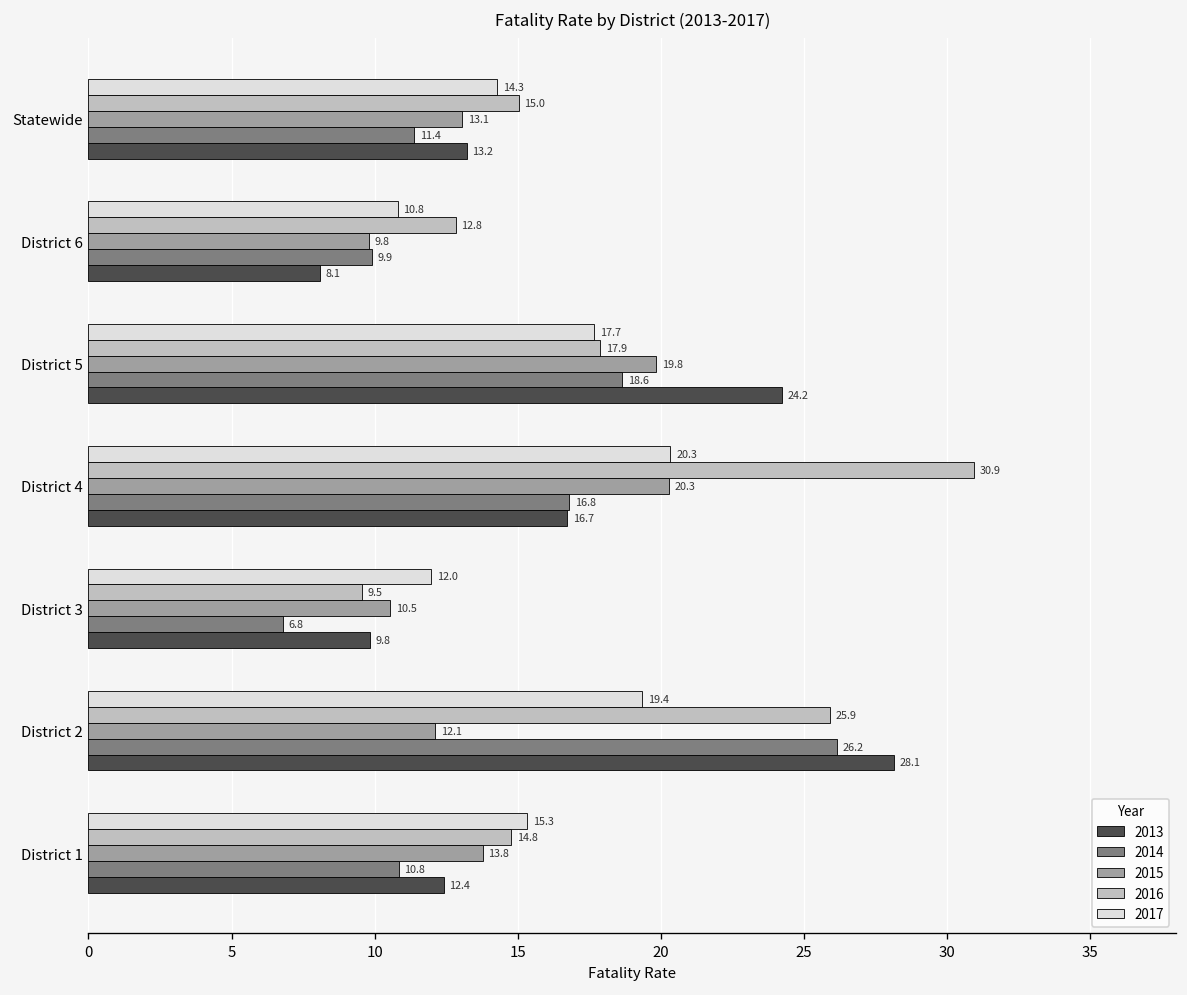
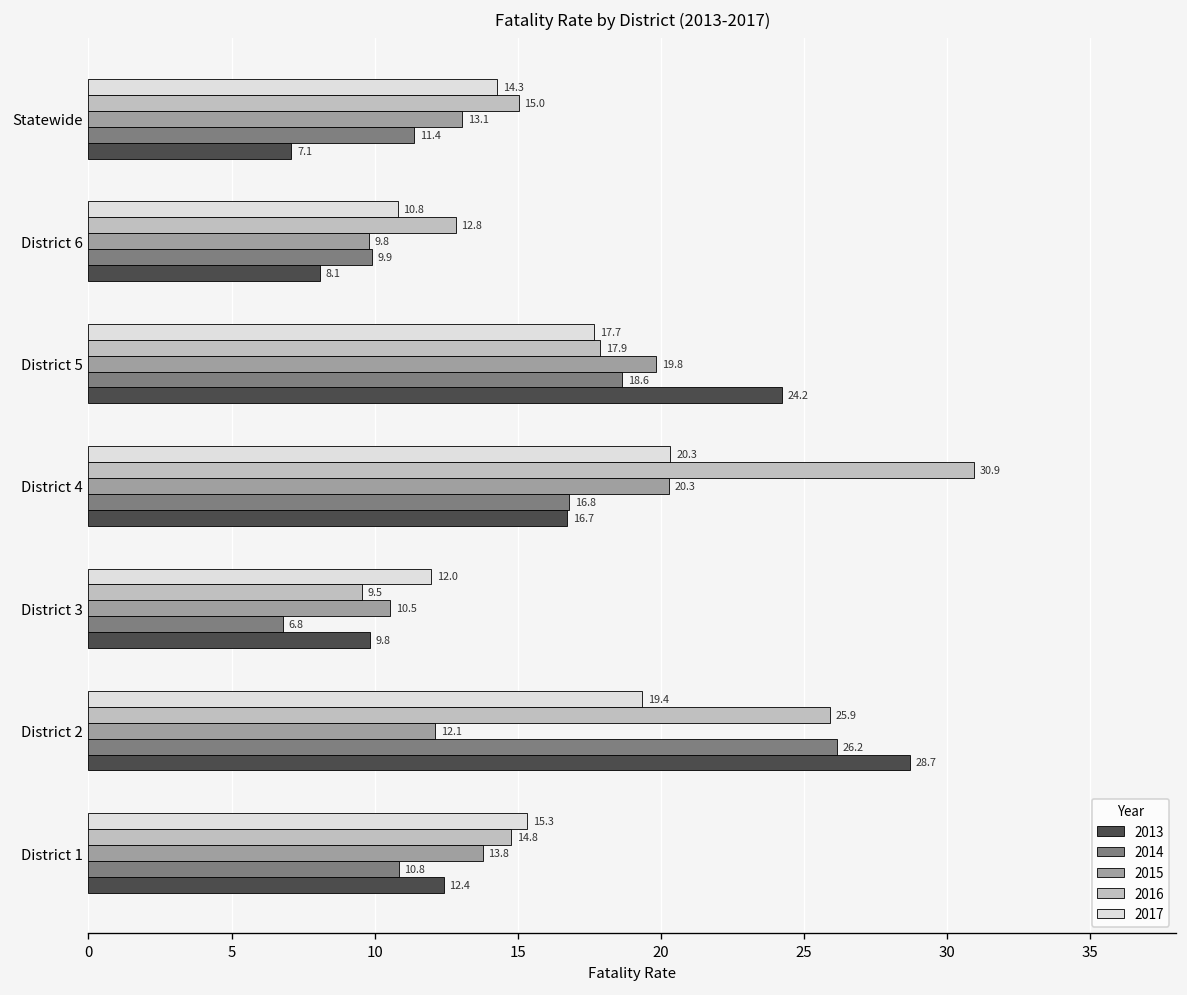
2013, Statewide: 13.2 -> 7.1
2013, District 2: 28.1 -> 28.7
